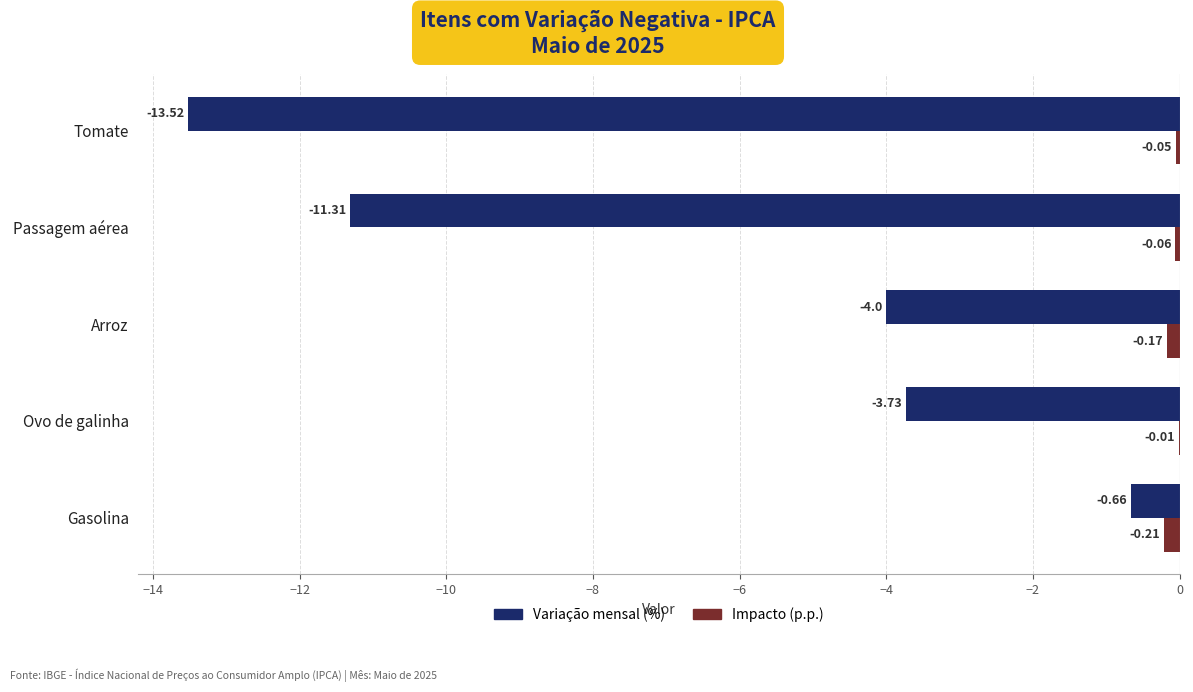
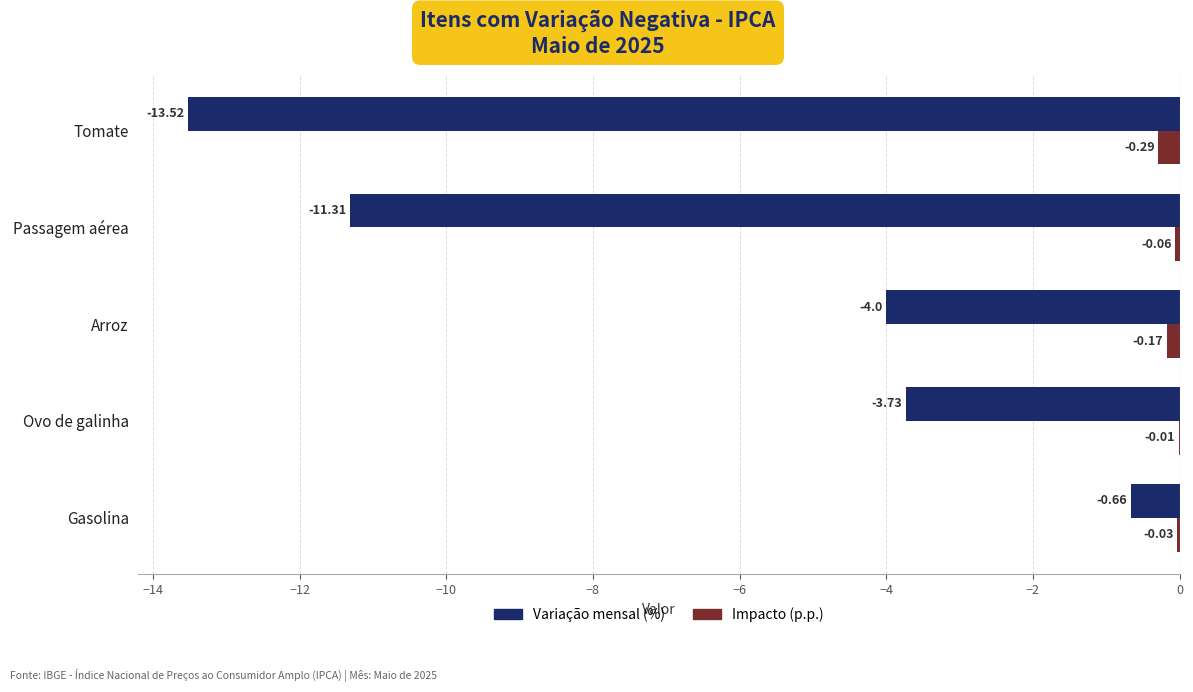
Impacto (p.p.), Tomate: -0.05 -> -0.29
Impacto (p.p.), Gasolina: -0.21 -> -0.03
